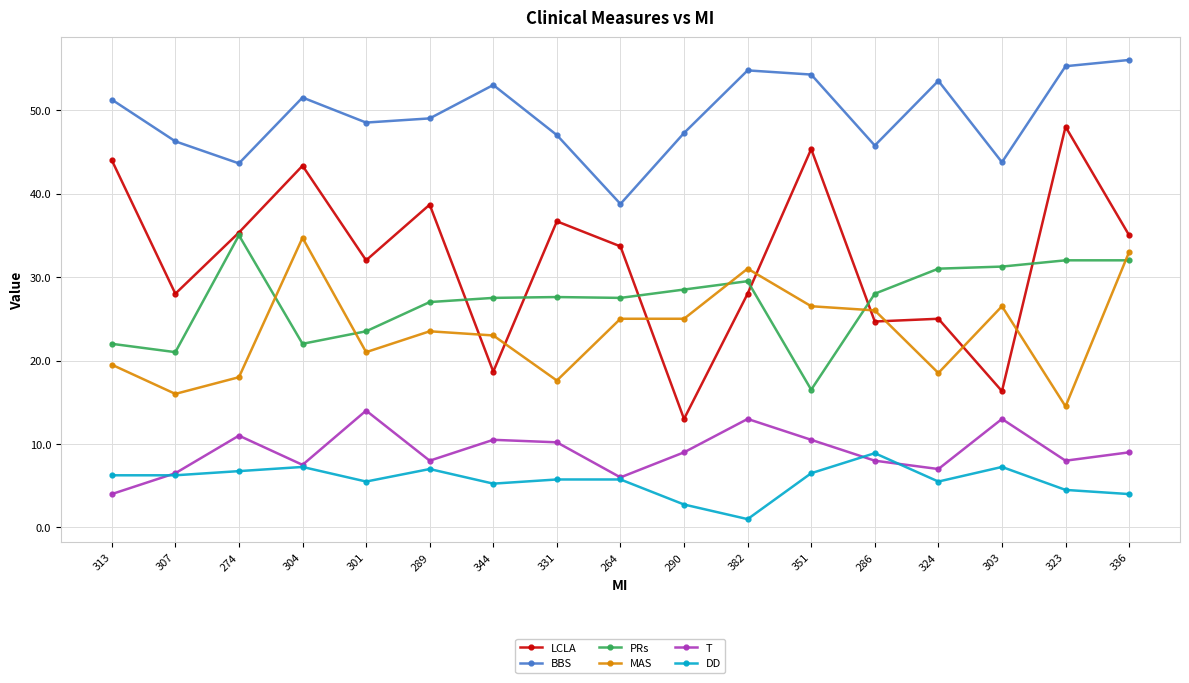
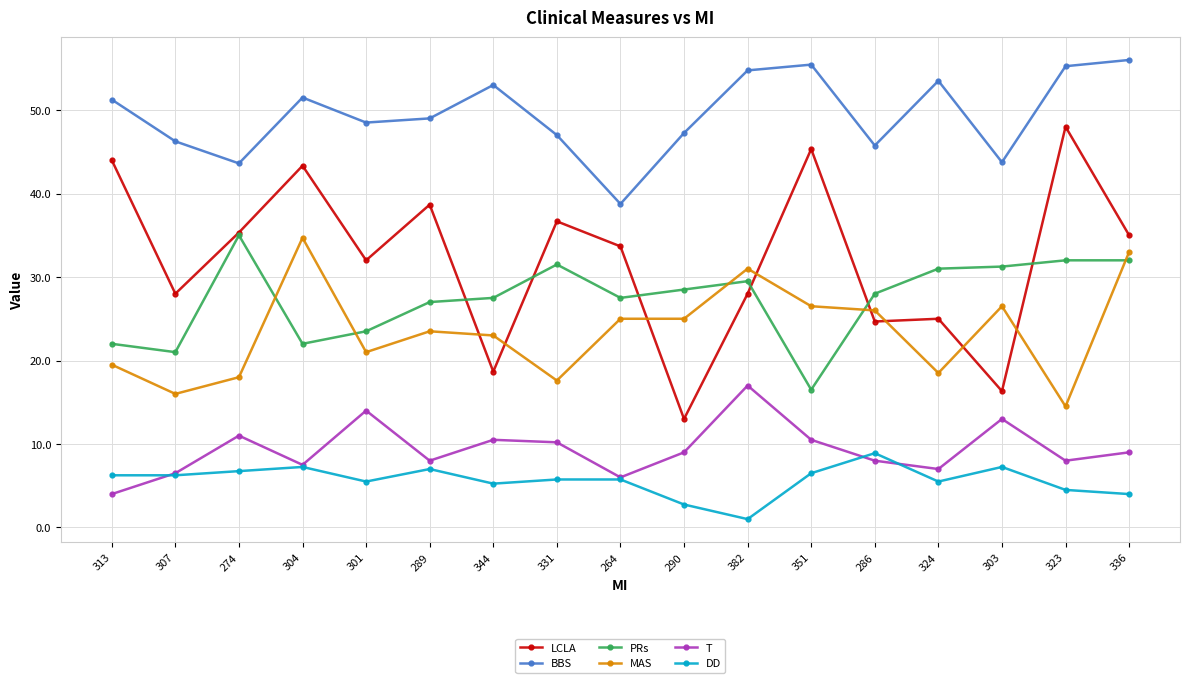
PRs, 331: 28 -> 32
T, 382: 13 -> 17
BBS, 351: 54 -> 55
